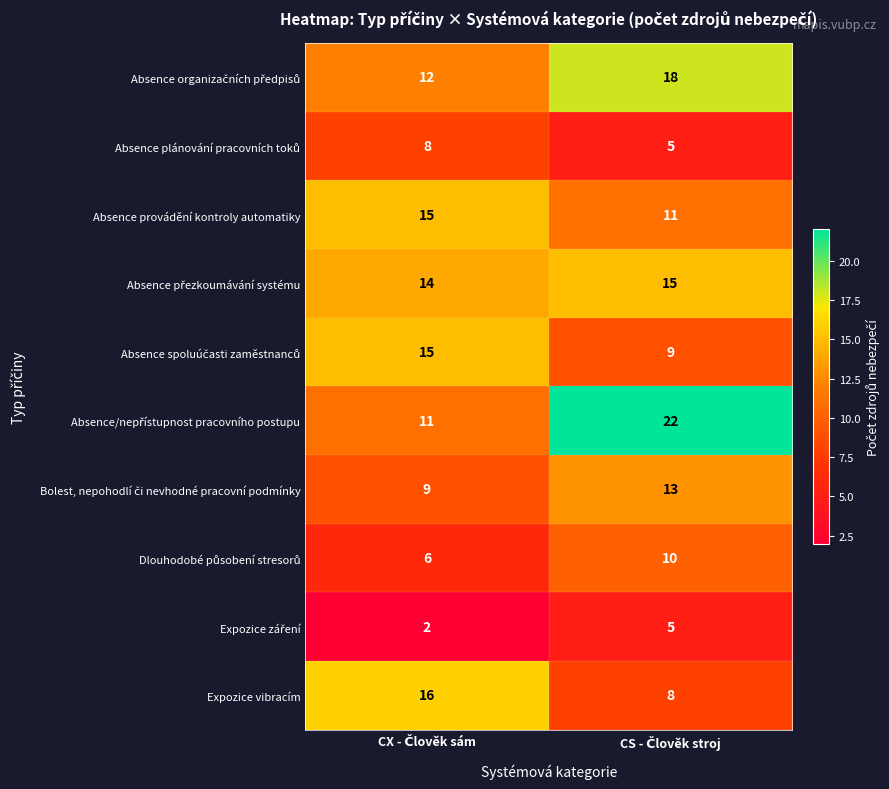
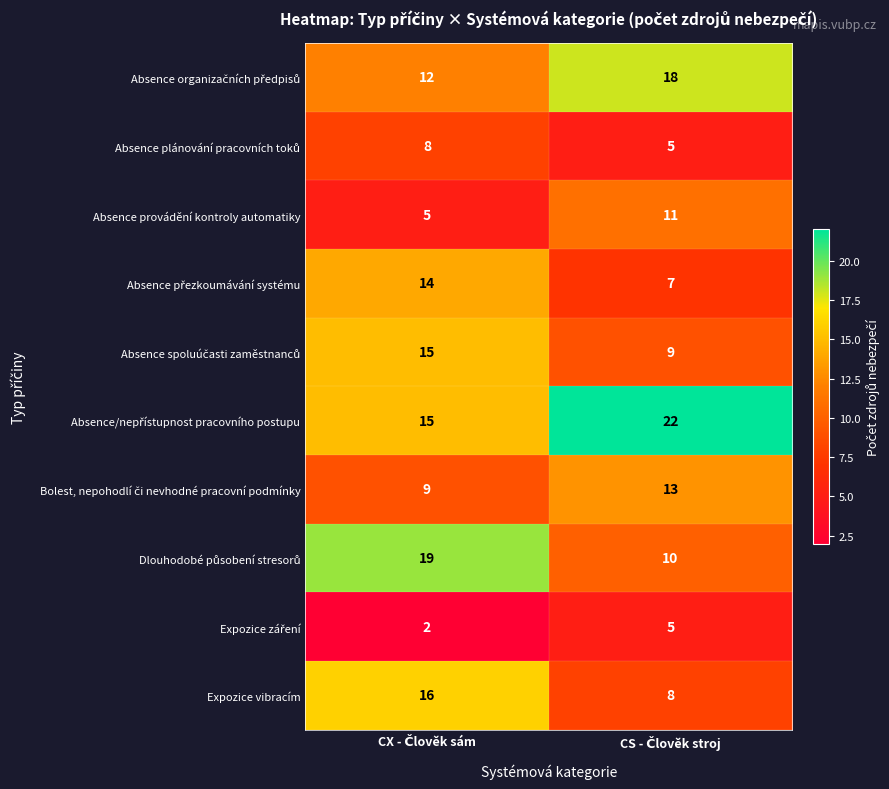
Absence provádění kontroly automatiky, CX - Člověk sám: 15 -> 5
Absence přezkoumávání systému, CS - Člověk stroj: 15 -> 7
Absence/nepřístupnost pracovního postupu, CX - Člověk sám: 11 -> 15
Dlouhodobé působení stresorů, CX - Člověk sám: 6 -> 19
